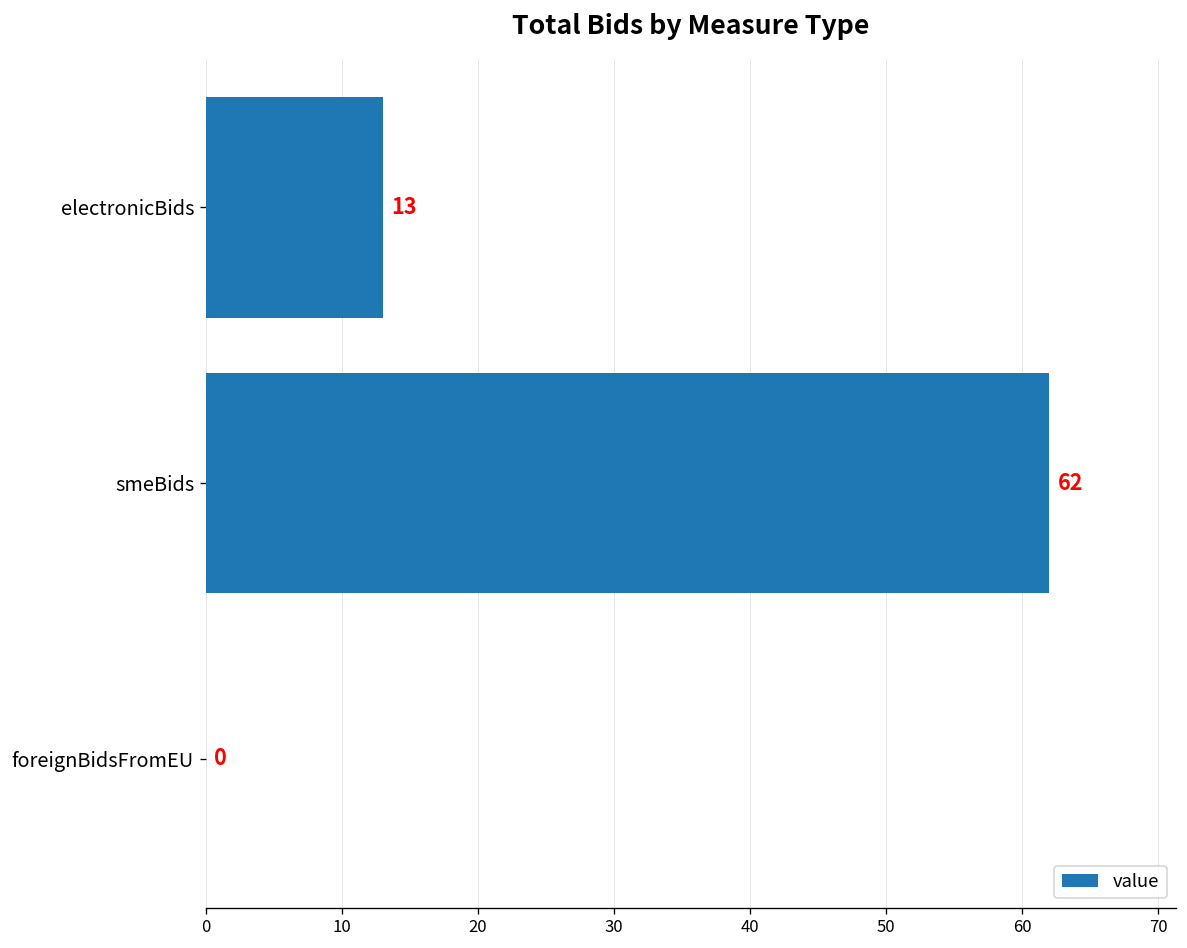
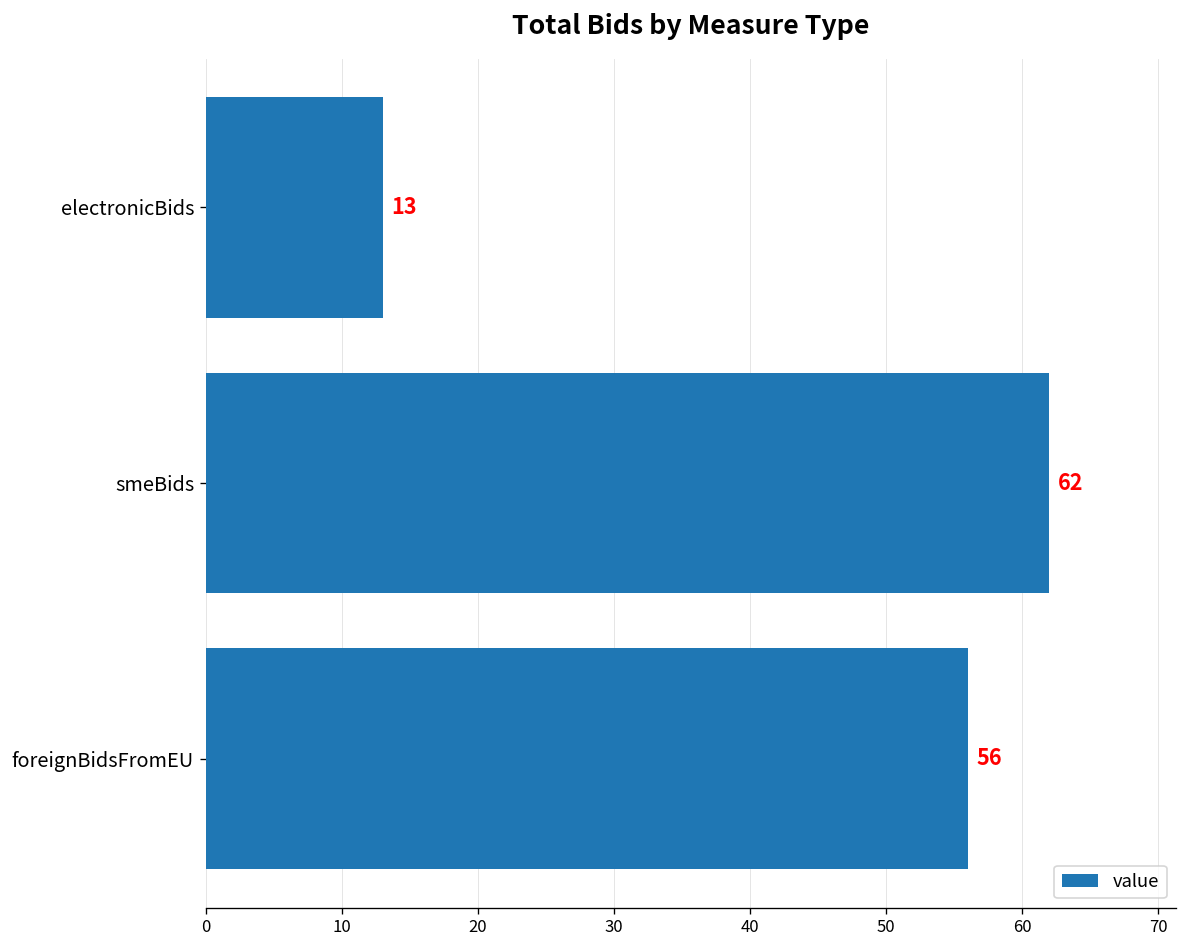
foreignBidsFromEU: 0 -> 56
